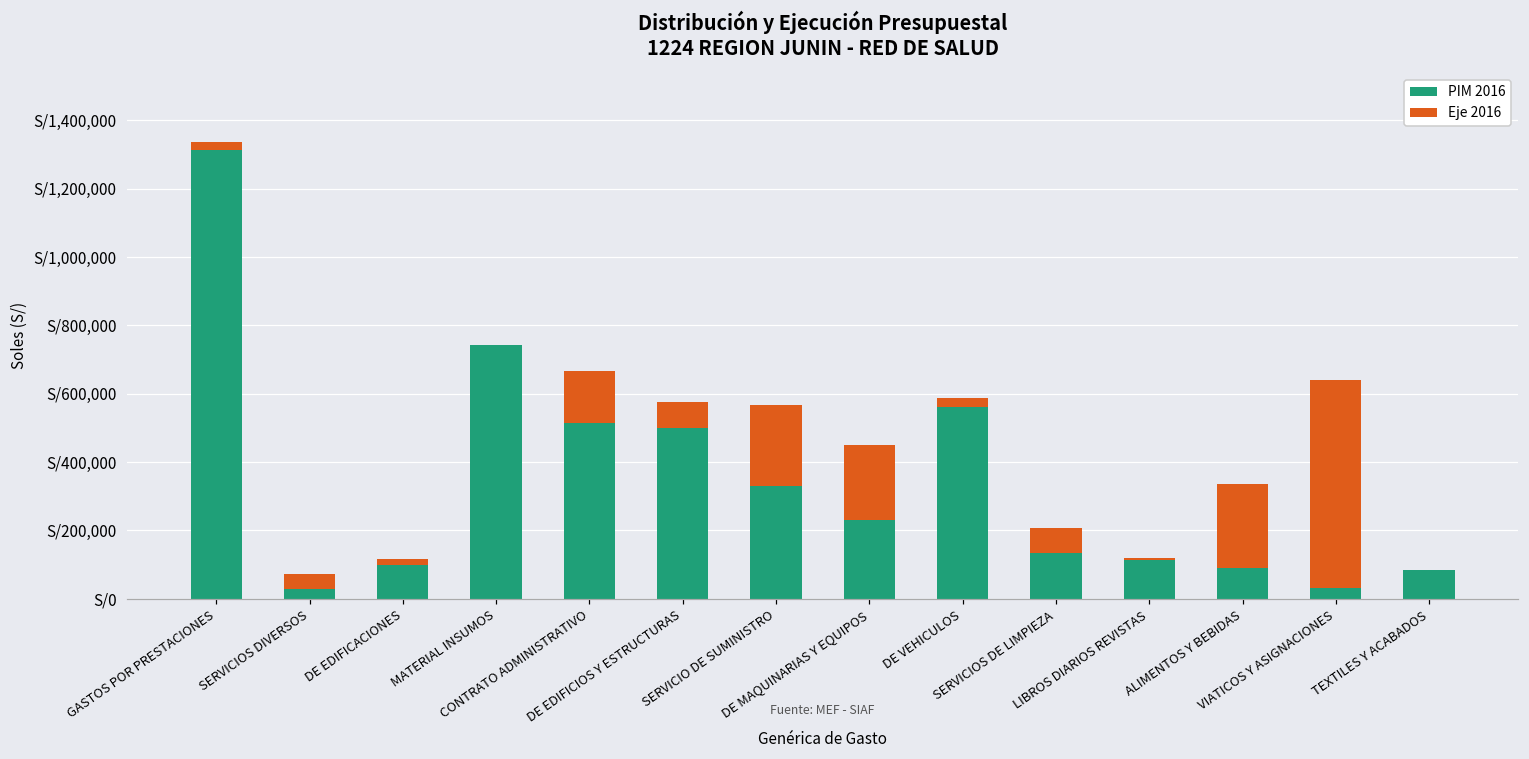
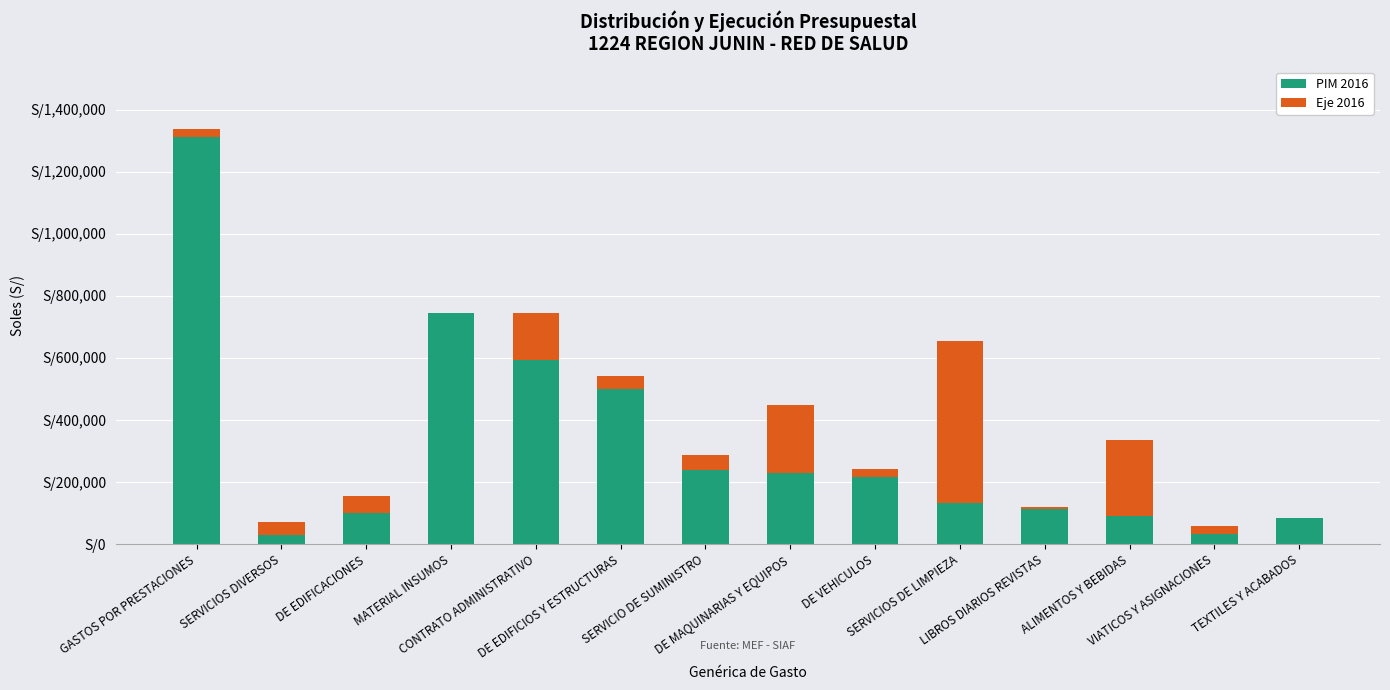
Eje 2016, DE EDIFICACIONES: S/20,000 -> S/50,000
PIM 2016, CONTRATO ADMINISTRATIVO: S/510,000 -> S/590,000
Eje 2016, DE EDIFICIOS Y ESTRUCTURAS: S/80,000 -> S/40,000
PIM 2016, SERVICIO DE SUMINISTRO: S/330,000 -> S/240,000
Eje 2016, SERVICIO DE SUMINISTRO: S/240,000 -> S/50,000
PIM 2016, DE VEHICULOS: S/560,000 -> S/220,000
Eje 2016, SERVICIOS DE LIMPIEZA: S/70,000 -> S/520,000
Eje 2016, VIATICOS Y ASIGNACIONES: S/610,000 -> S/30,000
